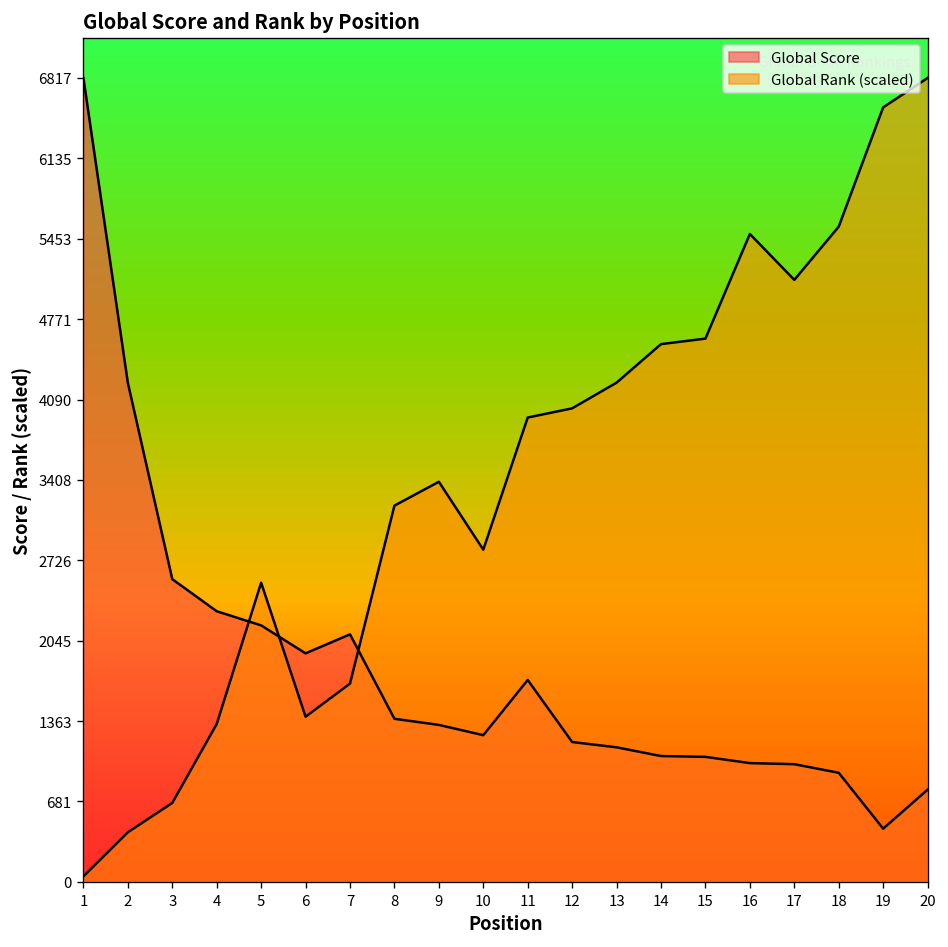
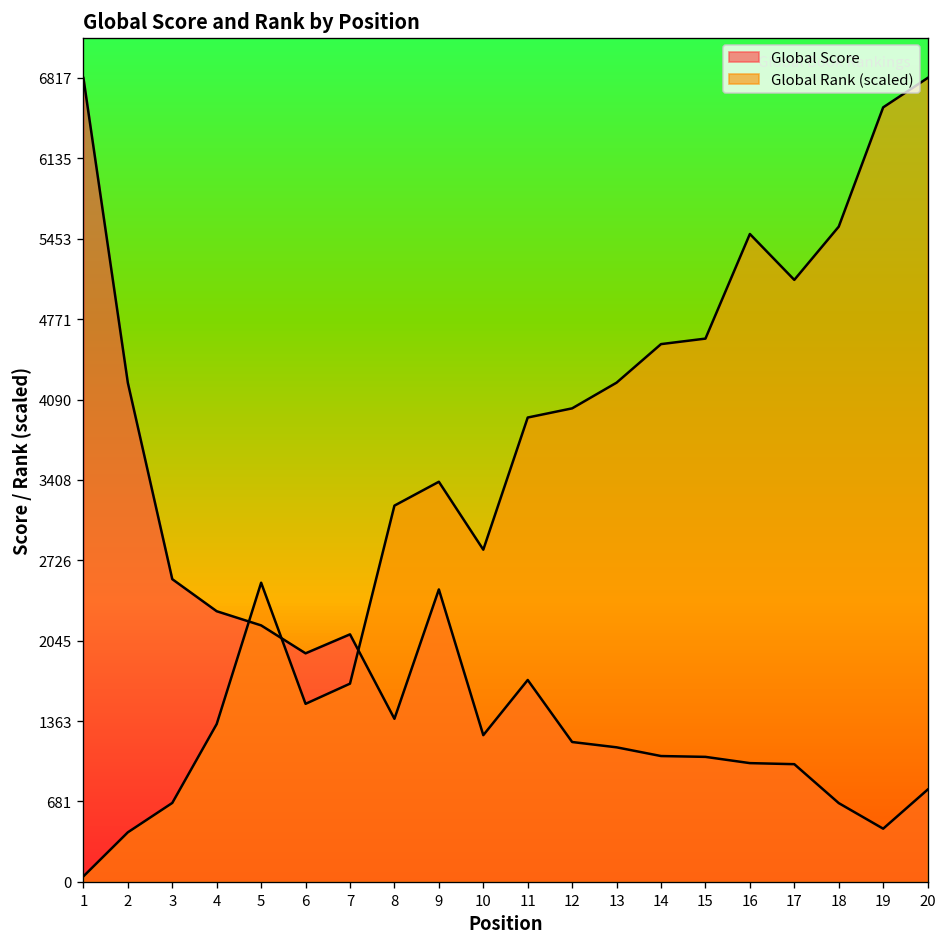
Global Rank (scaled), 6: 1400 -> 1500
Global Score, 9: 1300 -> 2500
Global Score, 18: 900 -> 700
